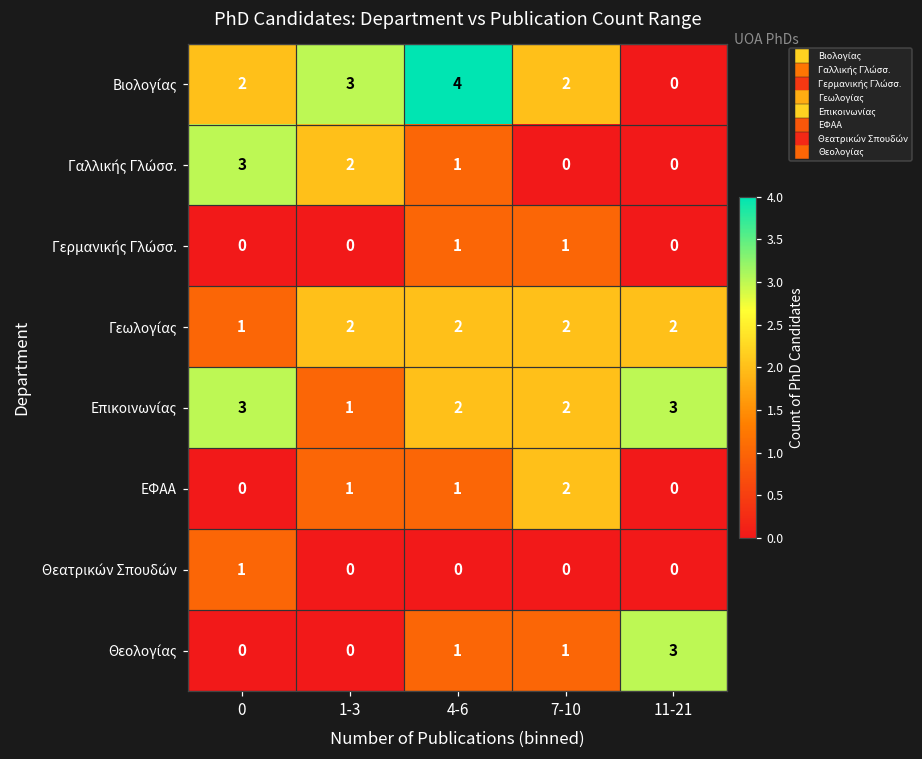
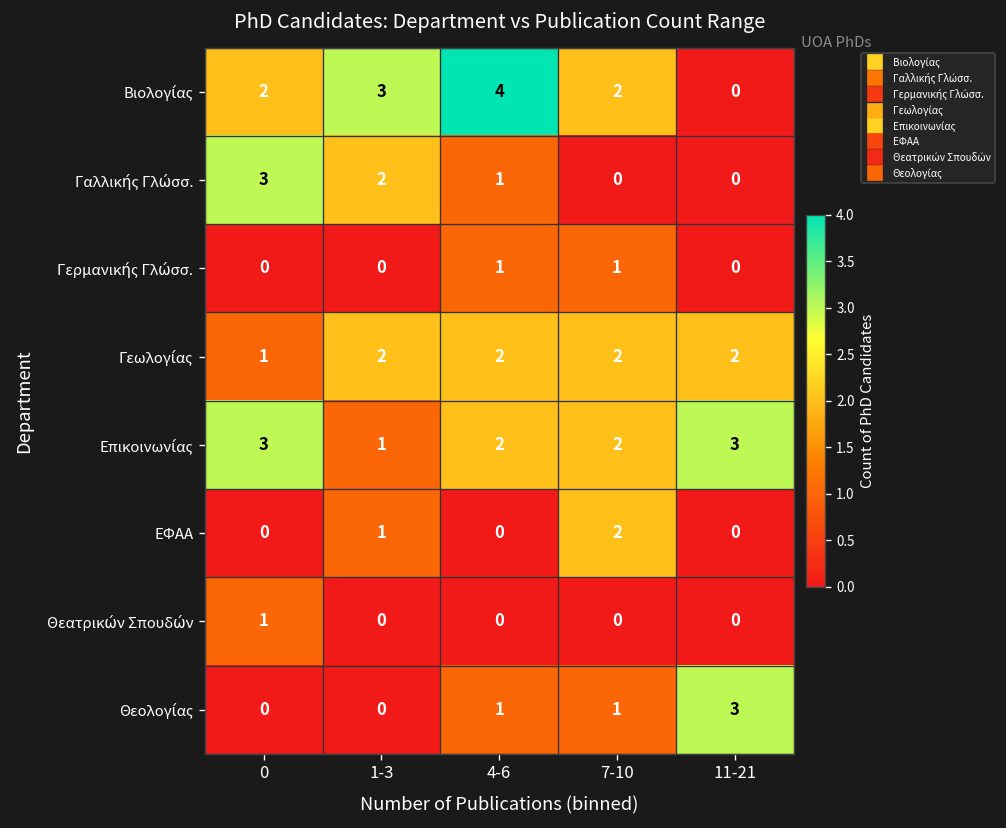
ΕΦΑΑ, 4-6: 1 -> 0
